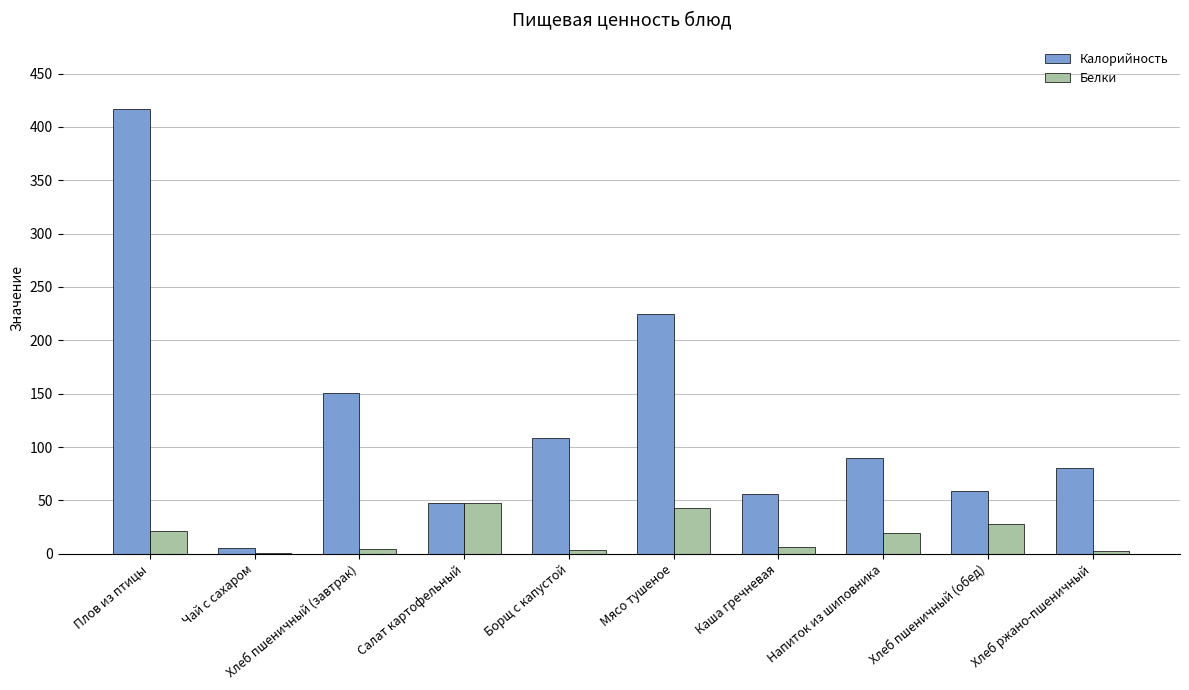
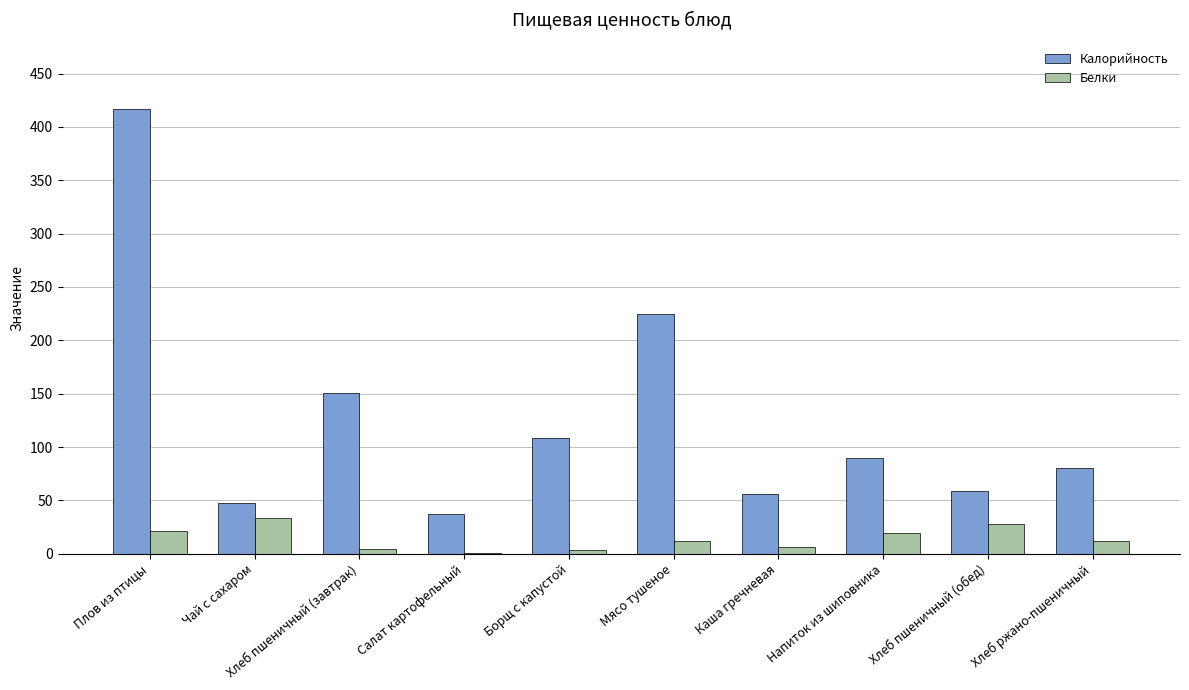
Калорийность, Чай с сахаром: 6 -> 48
Белки, Чай с сахаром: 0 -> 34
Калорийность, Салат картофельный: 48 -> 37
Белки, Салат картофельный: 48 -> 1
Белки, Мясо тушеное: 43 -> 12
Белки, Хлеб ржано-пшеничный: 2 -> 12
